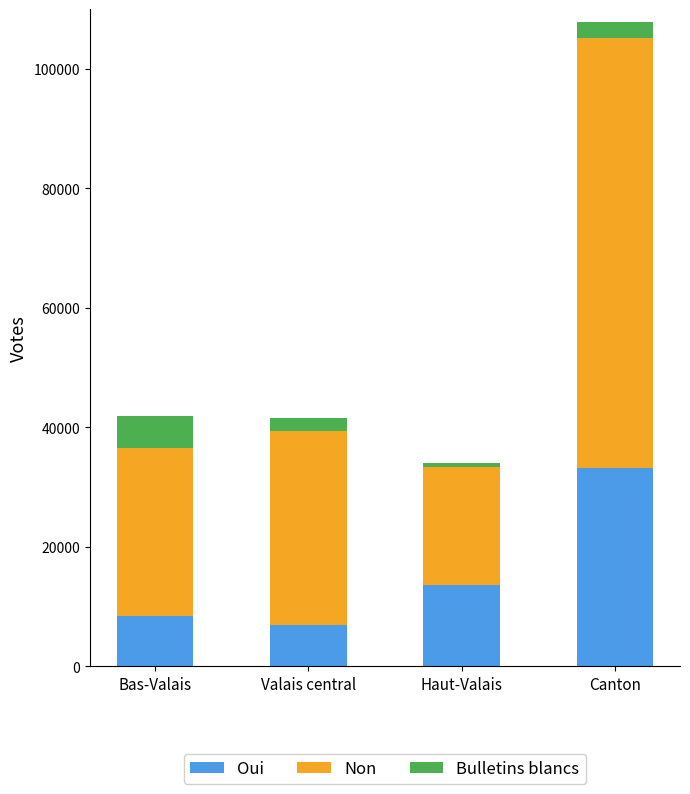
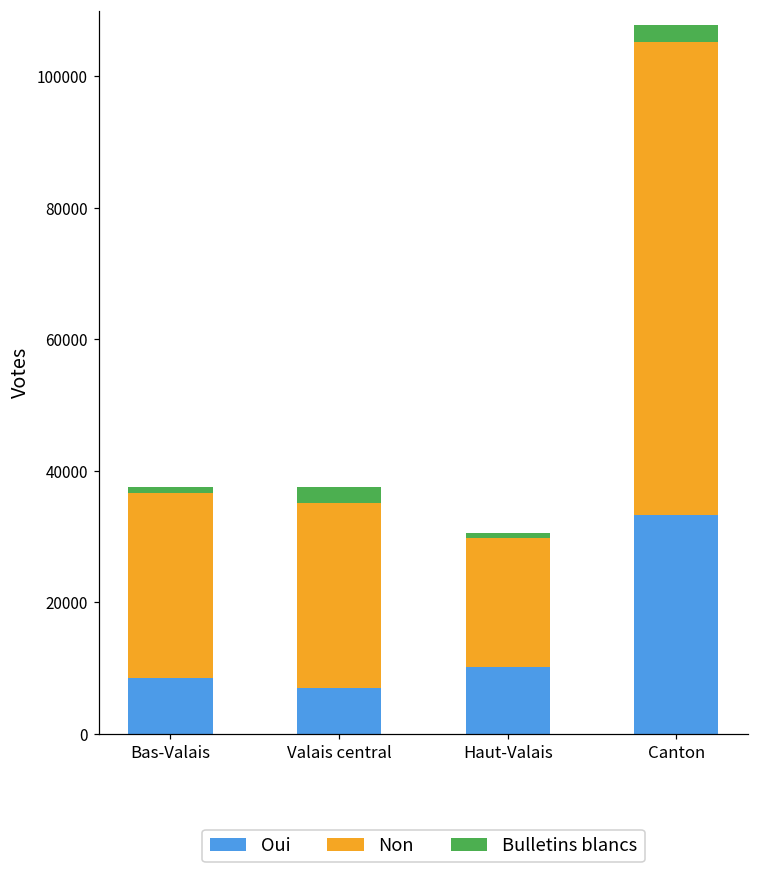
Bulletins blancs, Bas-Valais: 5000 -> 1000
Non, Valais central: 32000 -> 28000
Oui, Haut-Valais: 14000 -> 10000
